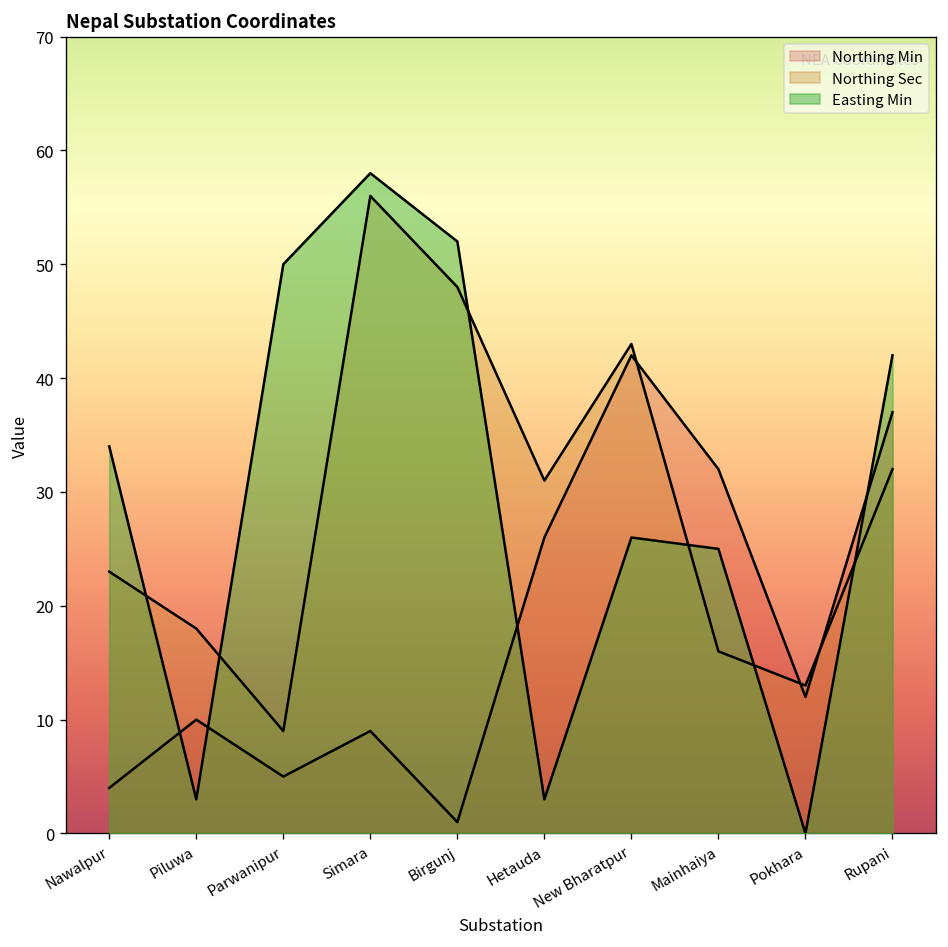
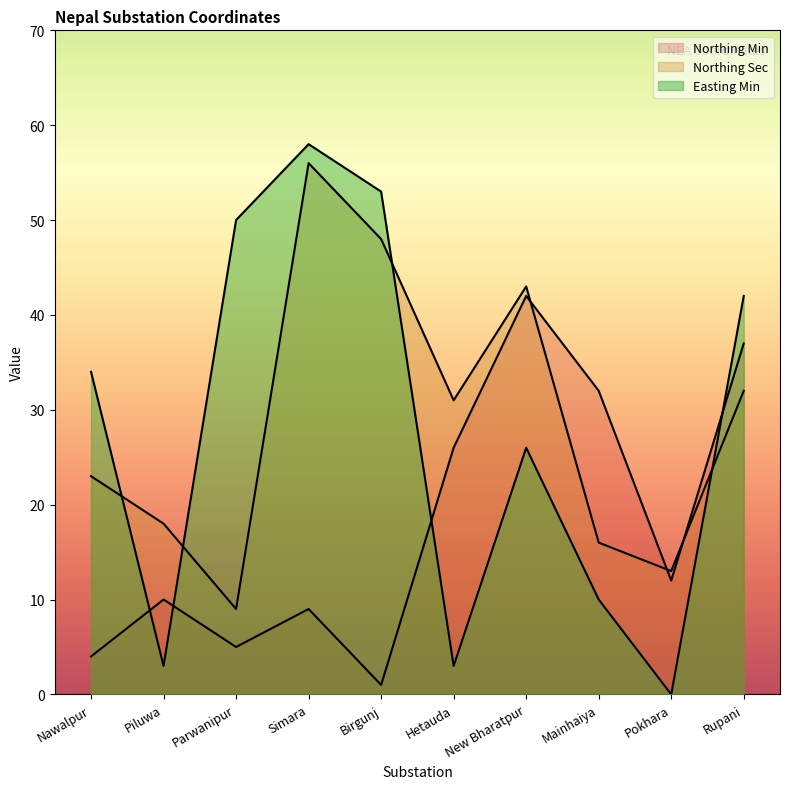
Easting Min, Birgunj: 52 -> 53
Easting Min, Mainhaiya: 25 -> 10
